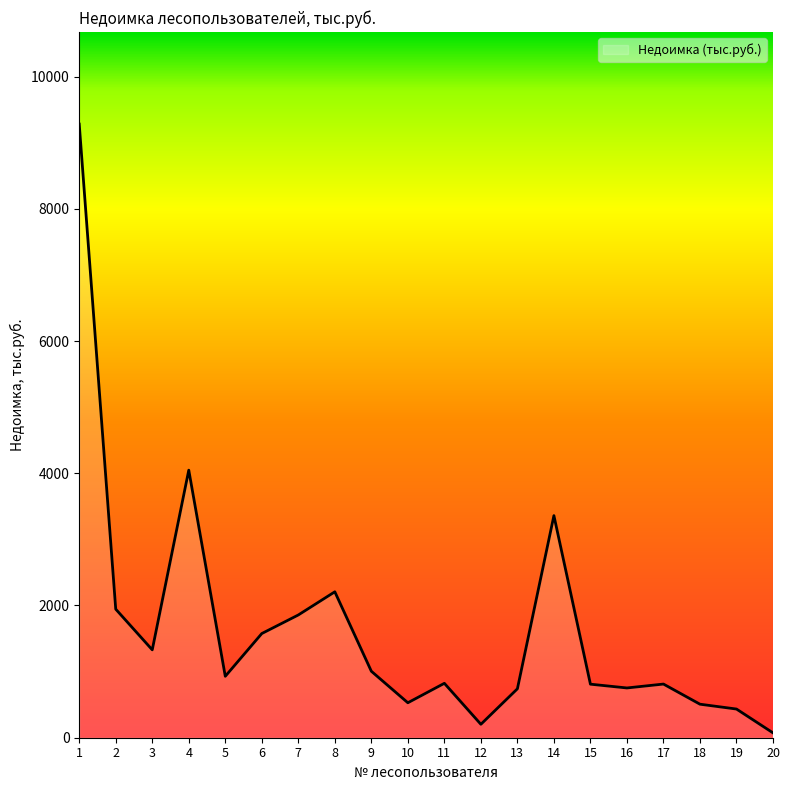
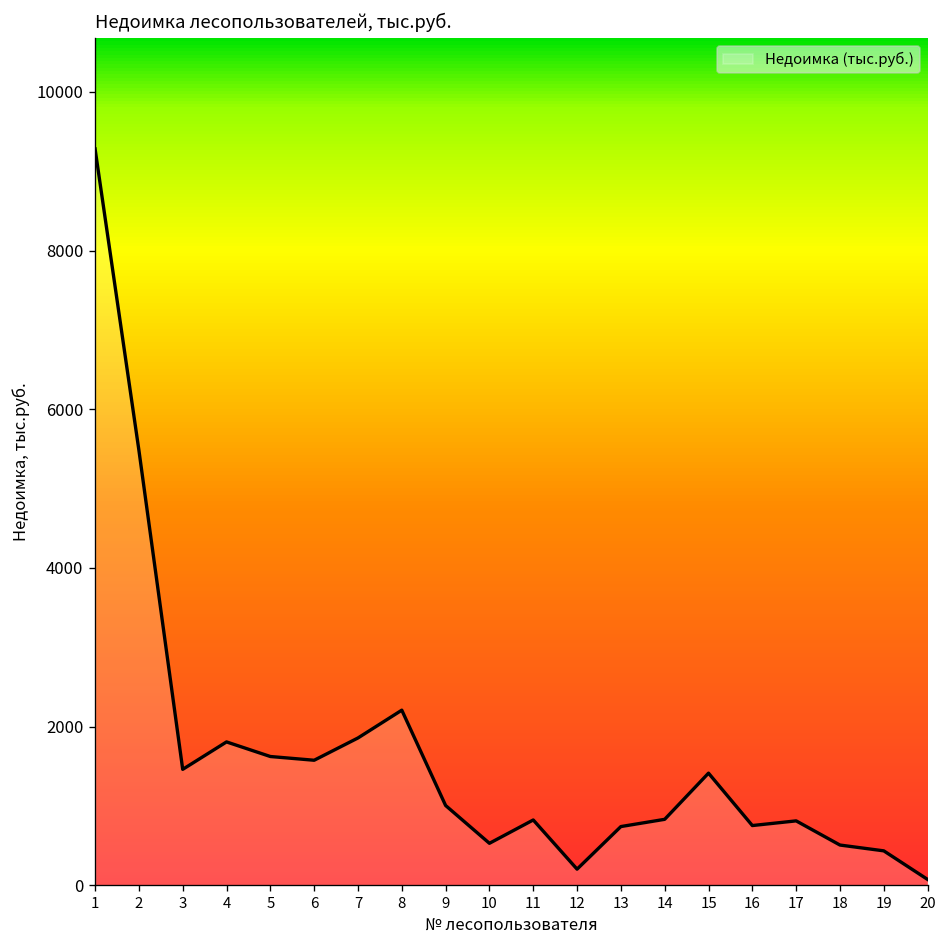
2: 1900 -> 5500
3: 1300 -> 1500
4: 4000 -> 1800
5: 900 -> 1600
14: 3400 -> 800
15: 800 -> 1400
